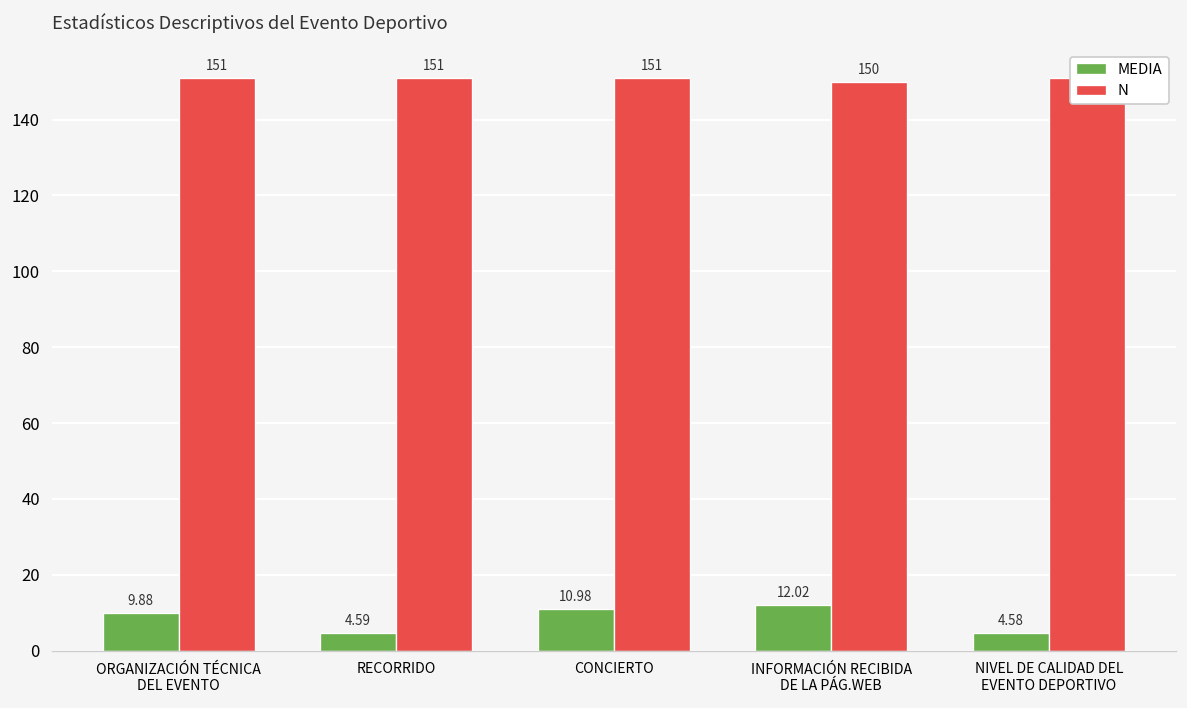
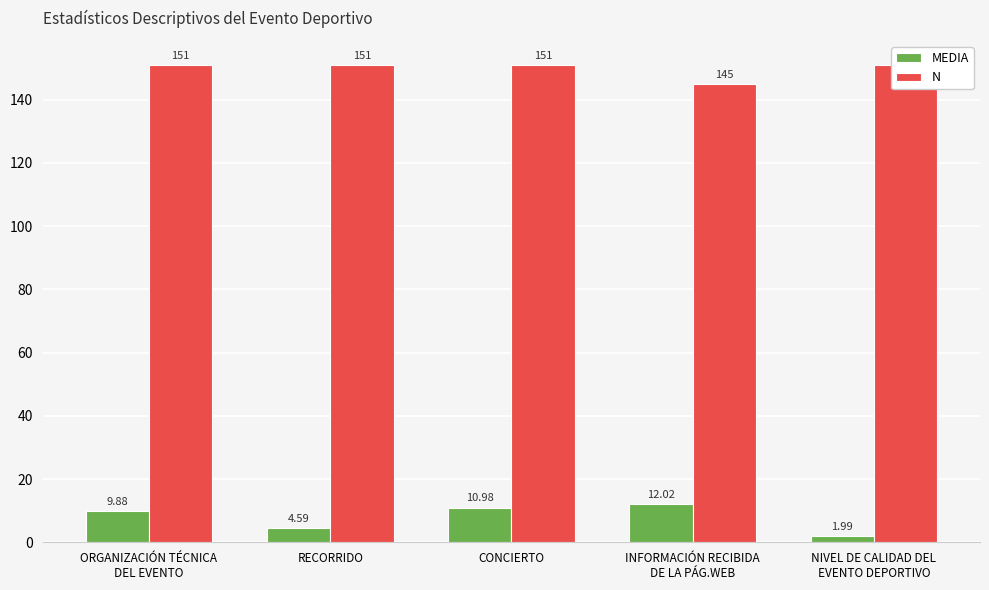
N, INFORMACIÓN RECIBIDA DE LA PÁG.WEB: 150 -> 145
MEDIA, NIVEL DE CALIDAD DEL EVENTO DEPORTIVO: 4.58 -> 1.99
